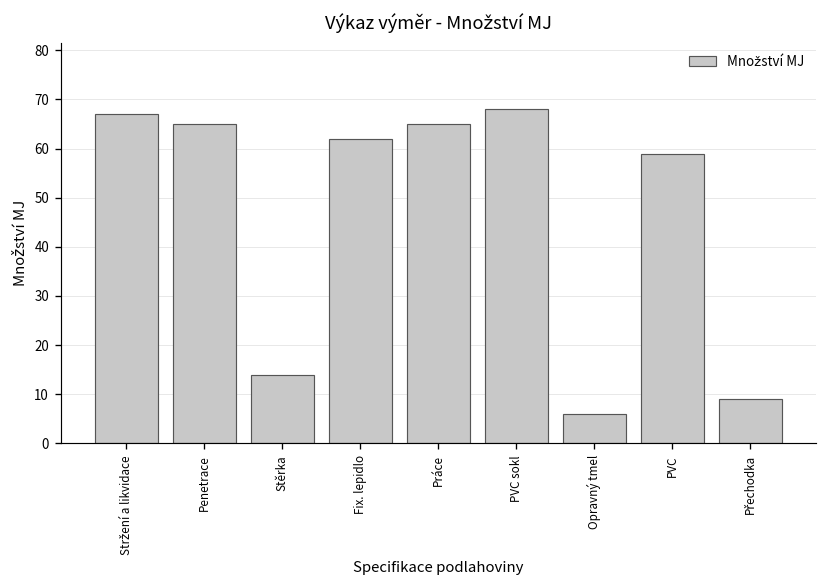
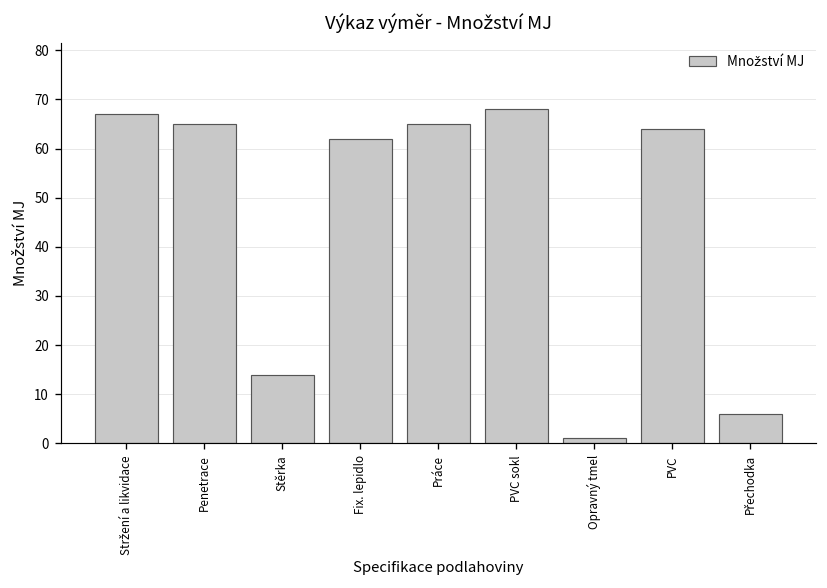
Opravný tmel: 6 -> 1
PVC: 59 -> 64
Přechodka: 9 -> 6
